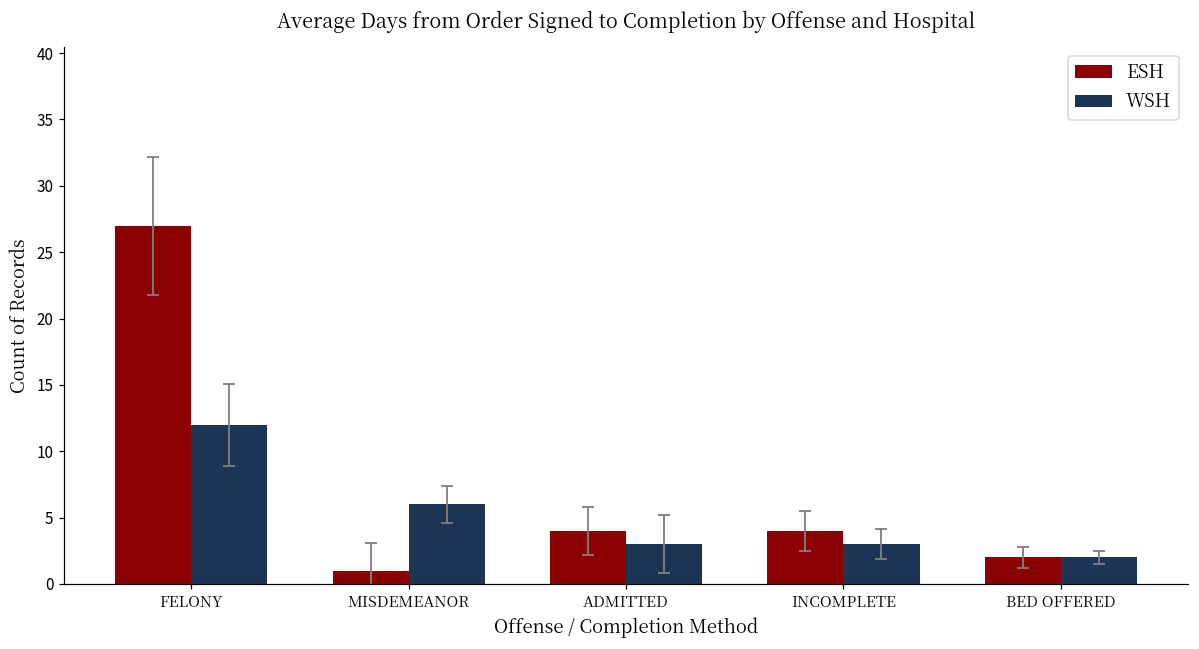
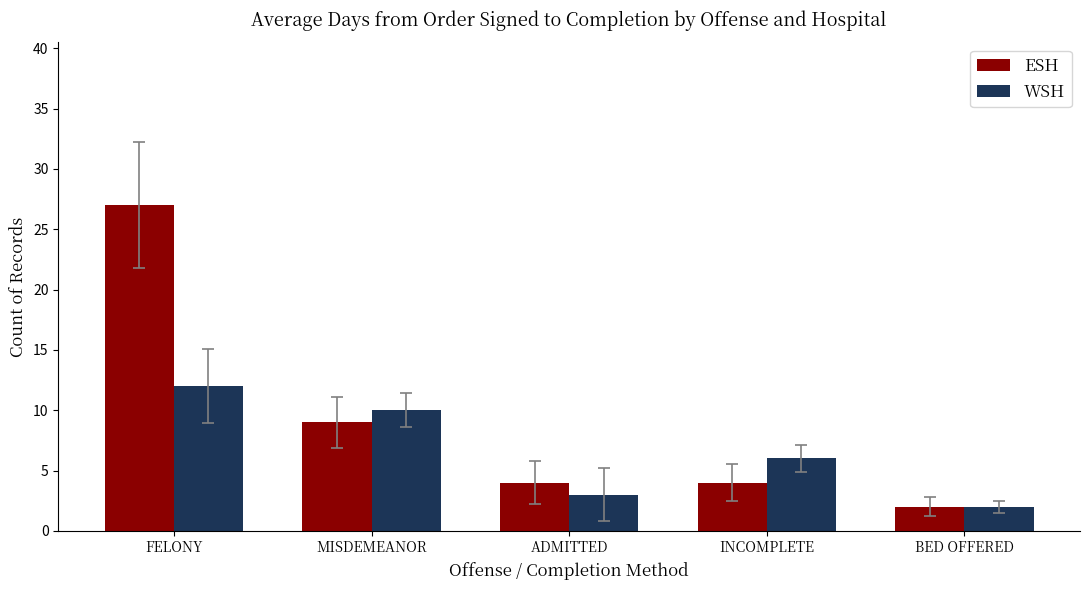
ESH, MISDEMEANOR: 1 -> 9
WSH, MISDEMEANOR: 6 -> 10
WSH, INCOMPLETE: 3 -> 6
